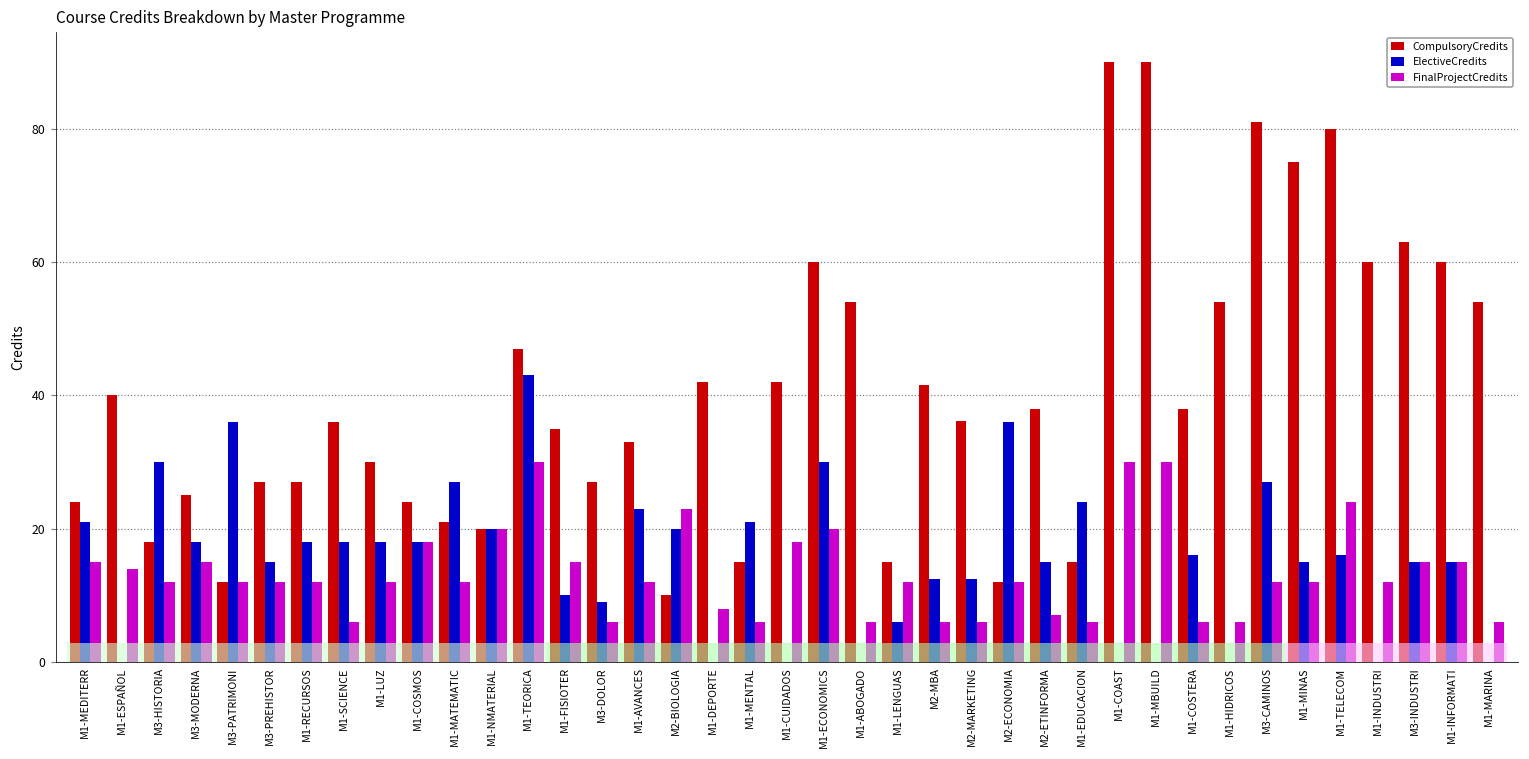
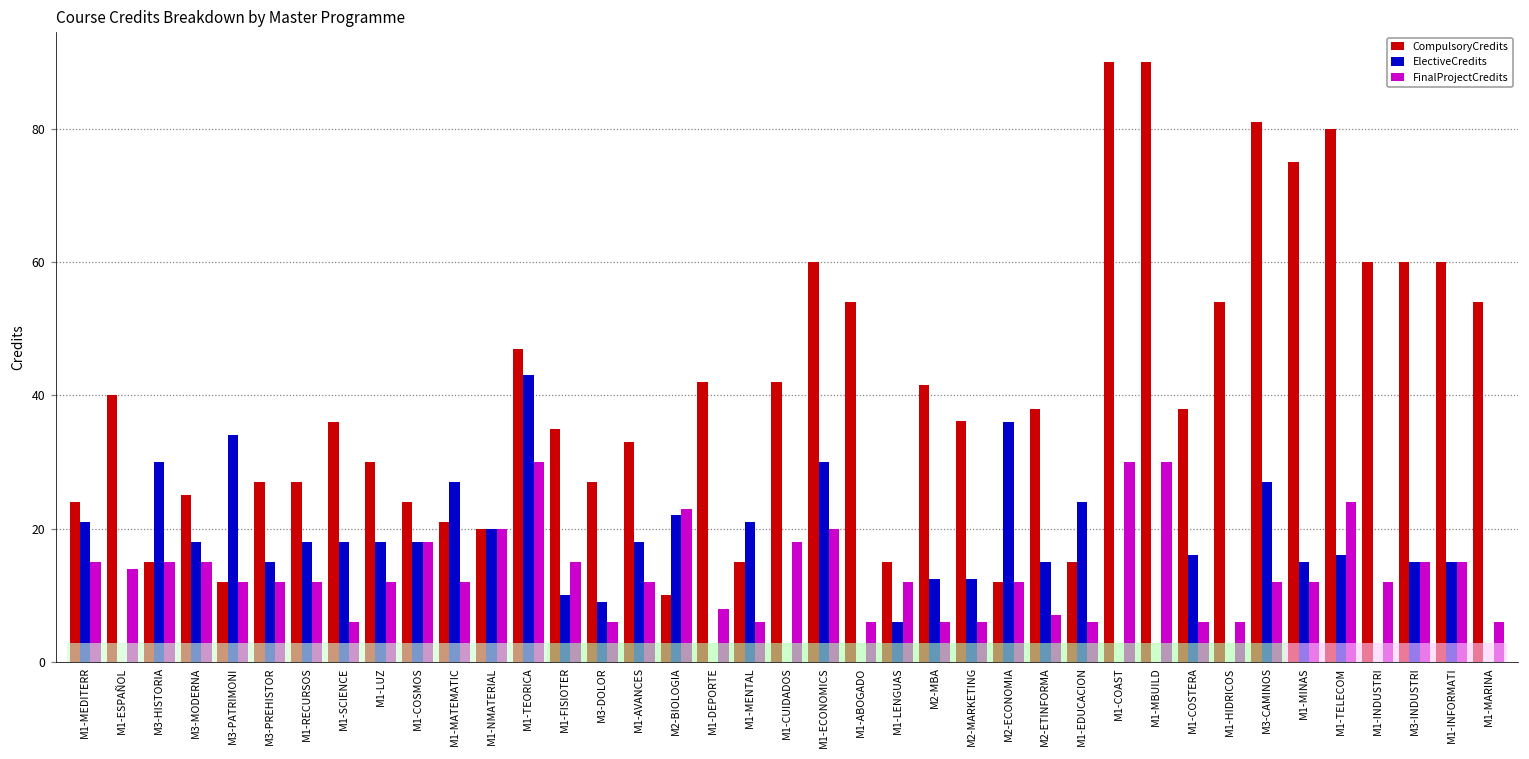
CompulsoryCredits, M3-HISTORIA: 18 -> 15
FinalProjectCredits, M3-HISTORIA: 12 -> 15
ElectiveCredits, M3-PATRIMONI: 36 -> 34
ElectiveCredits, M1-AVANCES: 23 -> 18
ElectiveCredits, M2-BIOLOGIA: 20 -> 22
CompulsoryCredits, M3-INDUSTRI: 63 -> 60
